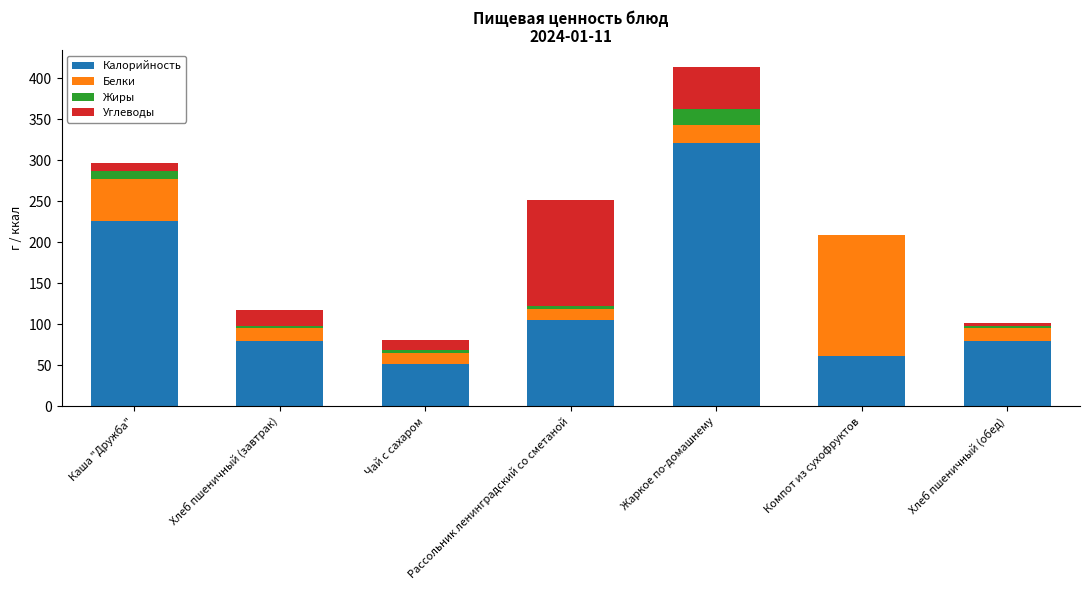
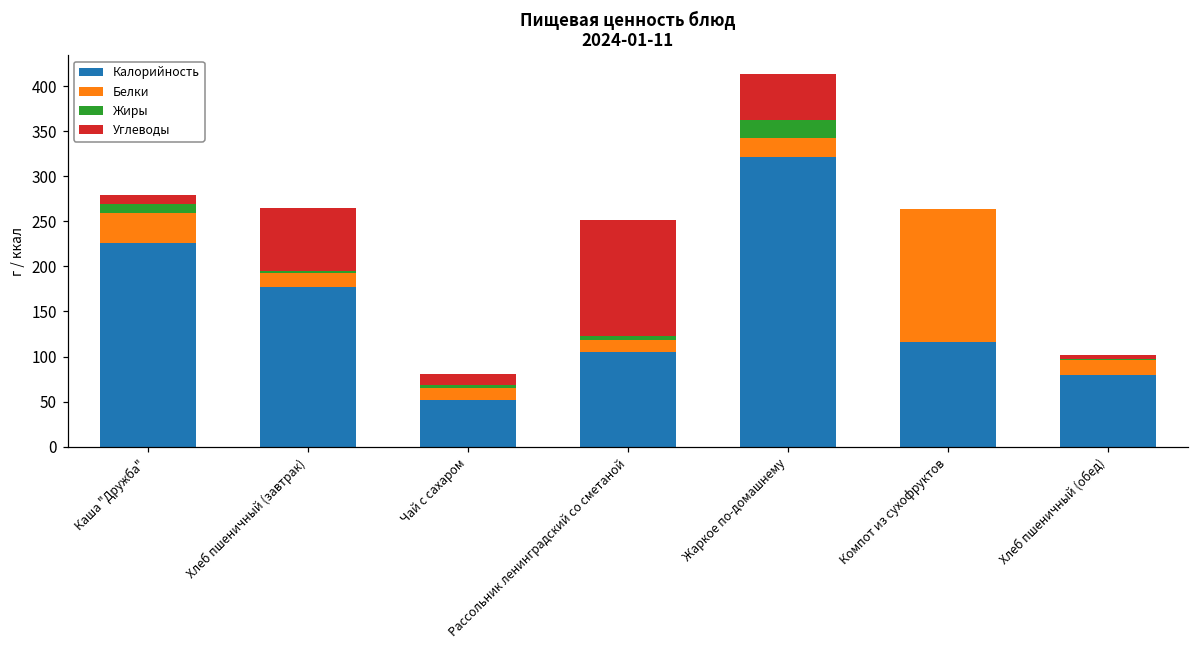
Белки, Каша "Дружба": 50 -> 30
Калорийность, Хлеб пшеничный (завтрак): 80 -> 180
Углеводы, Хлеб пшеничный (завтрак): 20 -> 70
Калорийность, Компот из сухофруктов: 60 -> 120
